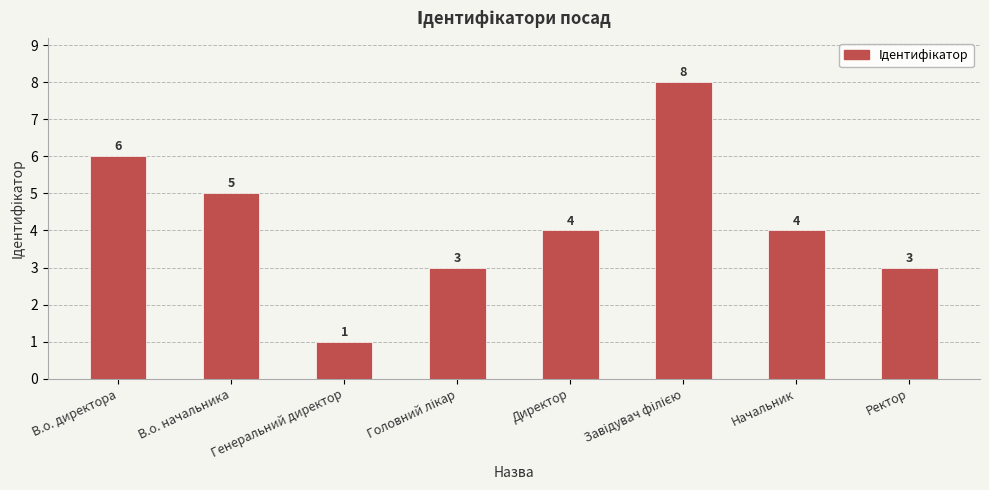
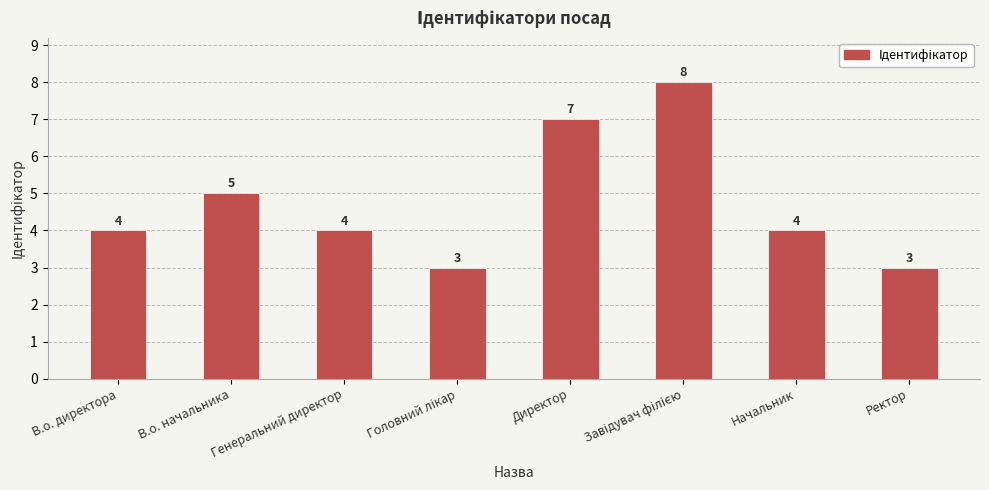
В.о. директора: 6 -> 4
Генеральний директор: 1 -> 4
Директор: 4 -> 7
